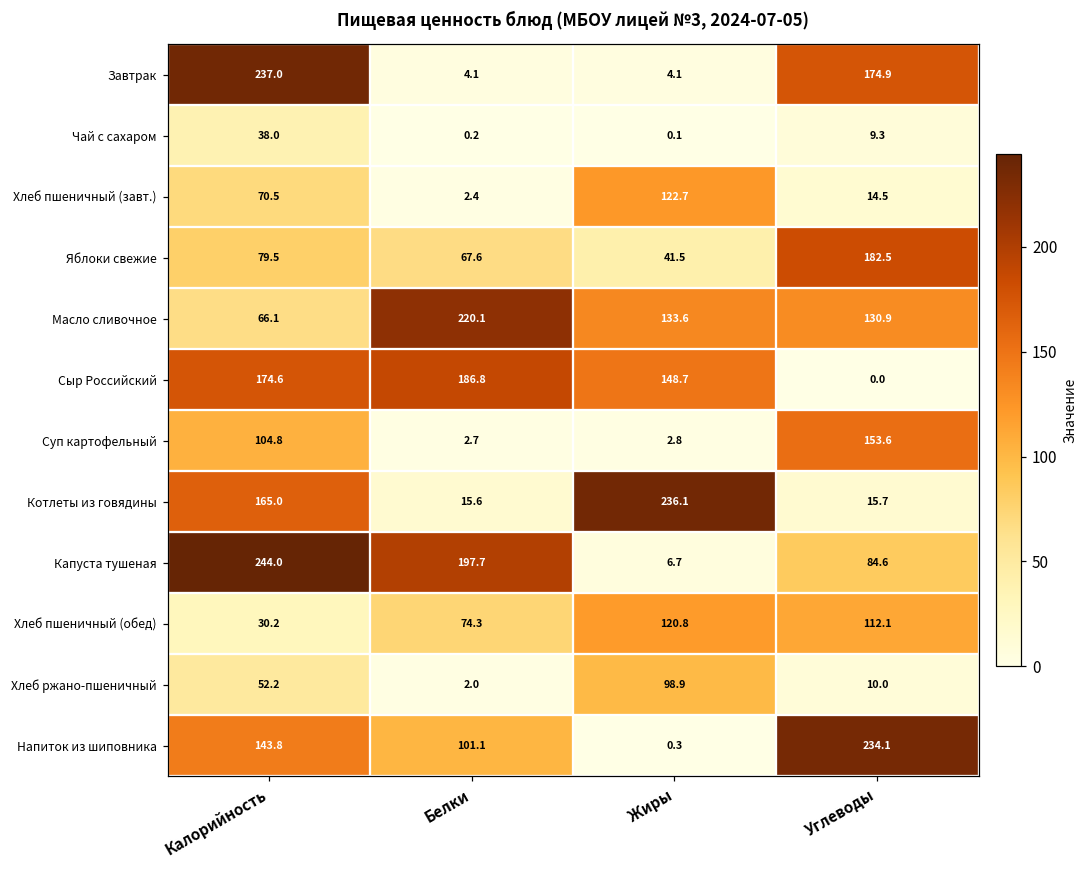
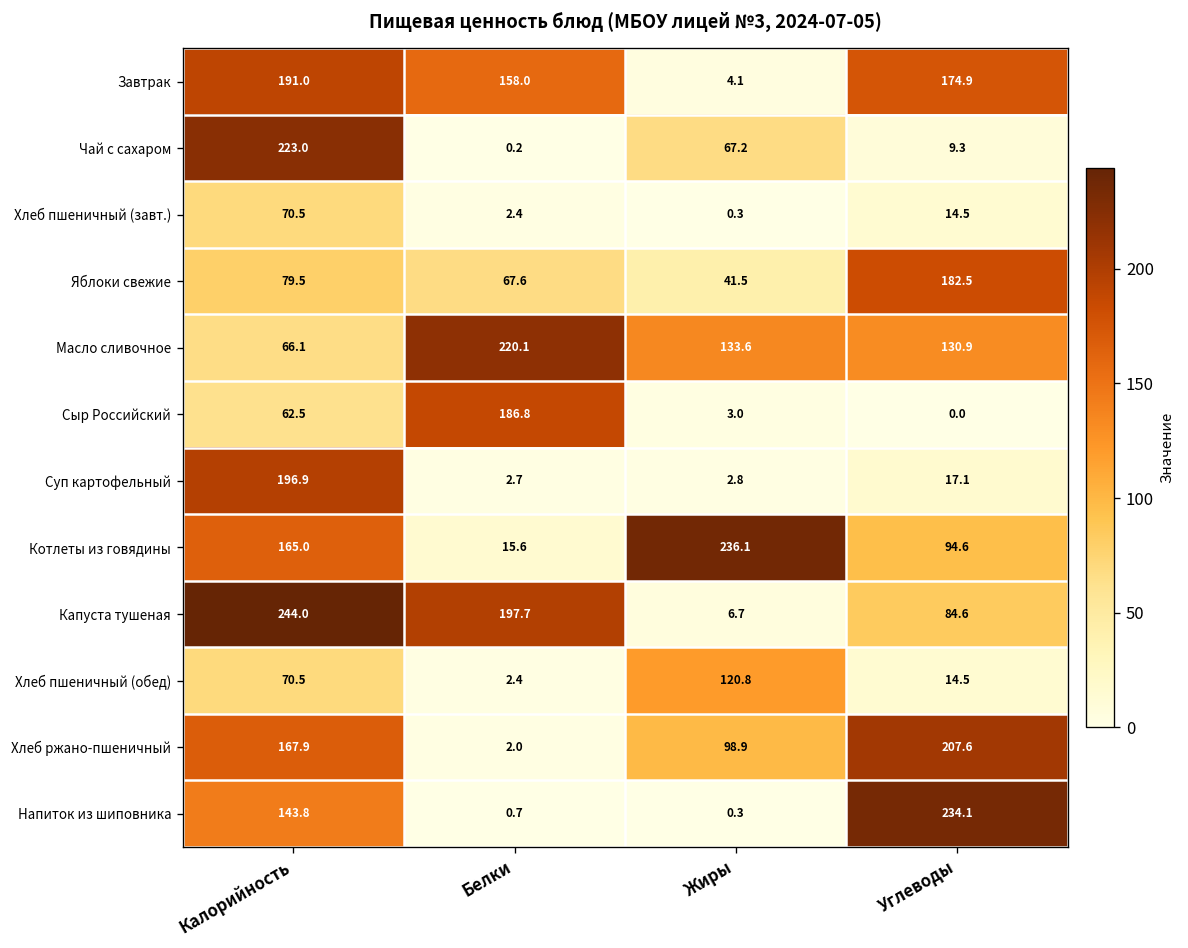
Завтрак, Калорийность: 237.0 -> 191.0
Завтрак, Белки: 4.1 -> 158.0
Чай с сахаром, Калорийность: 38.0 -> 223.0
Чай с сахаром, Жиры: 0.1 -> 67.2
Хлеб пшеничный (завт.), Жиры: 122.7 -> 0.3
Сыр Российский, Калорийность: 174.6 -> 62.5
Сыр Российский, Жиры: 148.7 -> 3.0
Суп картофельный, Калорийность: 104.8 -> 196.9
Суп картофельный, Углеводы: 153.6 -> 17.1
Котлеты из говядины, Углеводы: 15.7 -> 94.6
Хлеб пшеничный (обед), Калорийность: 30.2 -> 70.5
Хлеб пшеничный (обед), Белки: 74.3 -> 2.4
Хлеб пшеничный (обед), Углеводы: 112.1 -> 14.5
Хлеб ржано-пшеничный, Калорийность: 52.2 -> 167.9
Хлеб ржано-пшеничный, Углеводы: 10.0 -> 207.6
Напиток из шиповника, Белки: 101.1 -> 0.7
